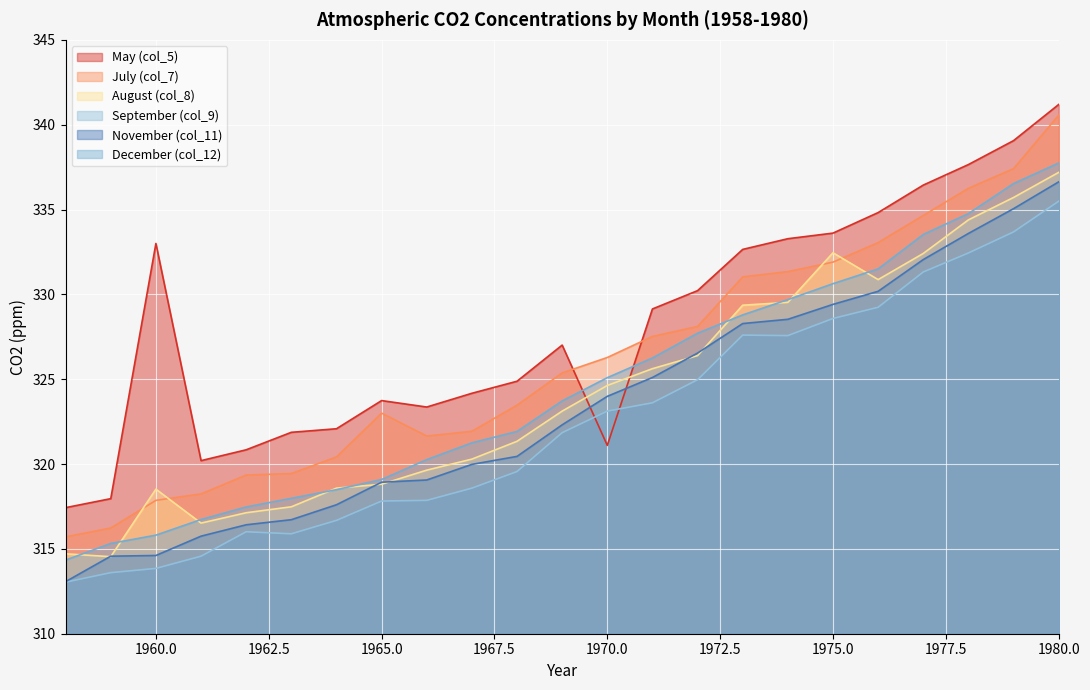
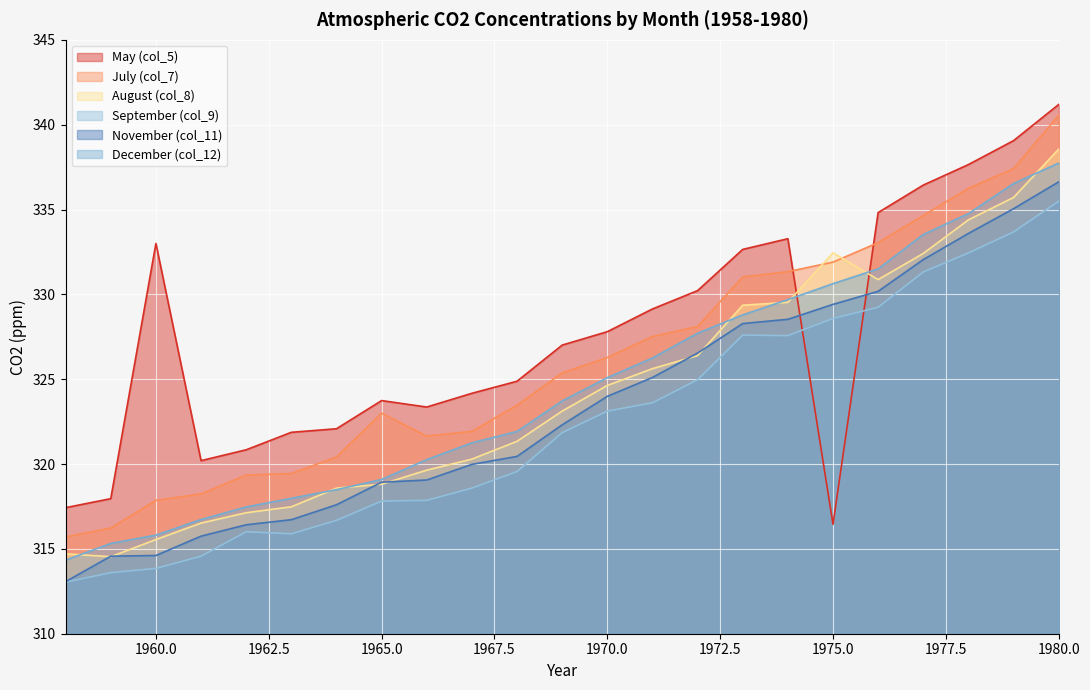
August (col_8), 1960.0: 318.5 -> 315.6
May (col_5), 1970.0: 321.1 -> 327.8
May (col_5), 1975.0: 333.6 -> 316.5
August (col_8), 1980.0: 337.2 -> 338.6
